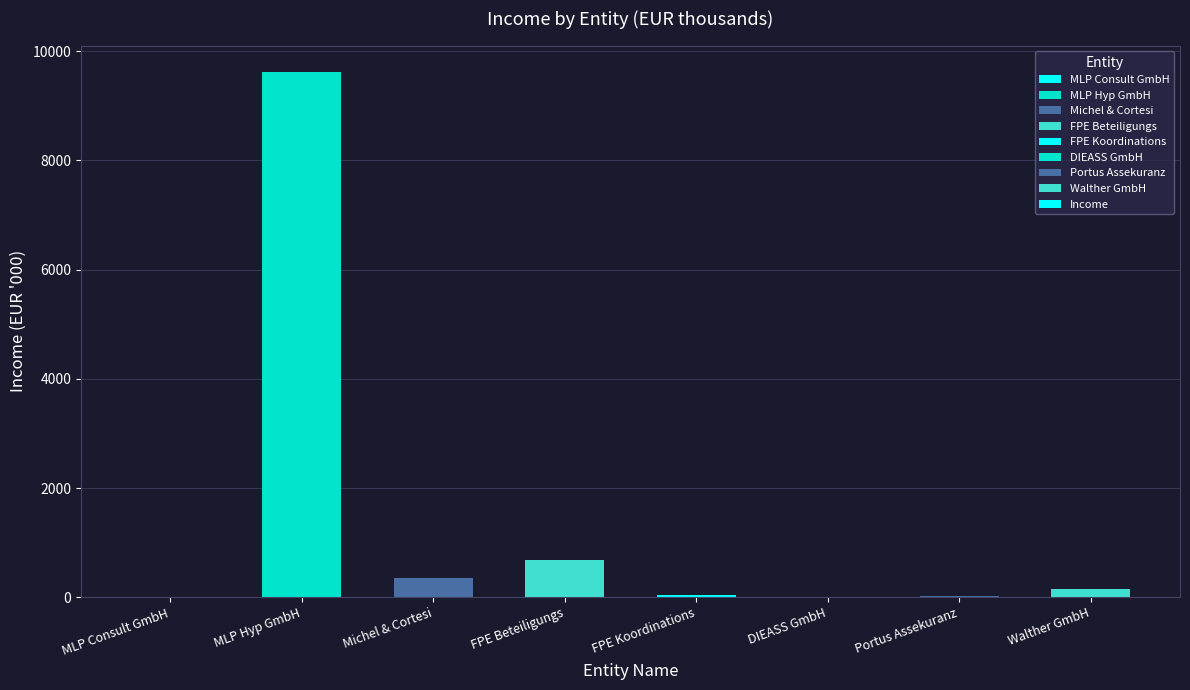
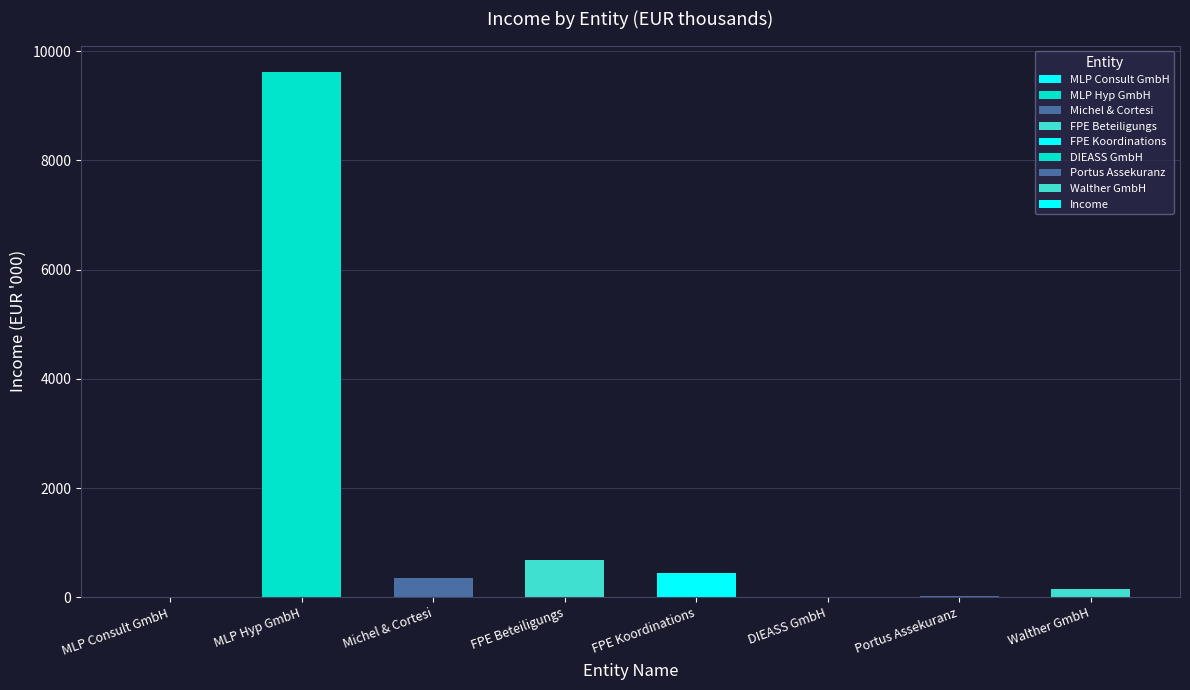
FPE Koordinations: 100 -> 500
